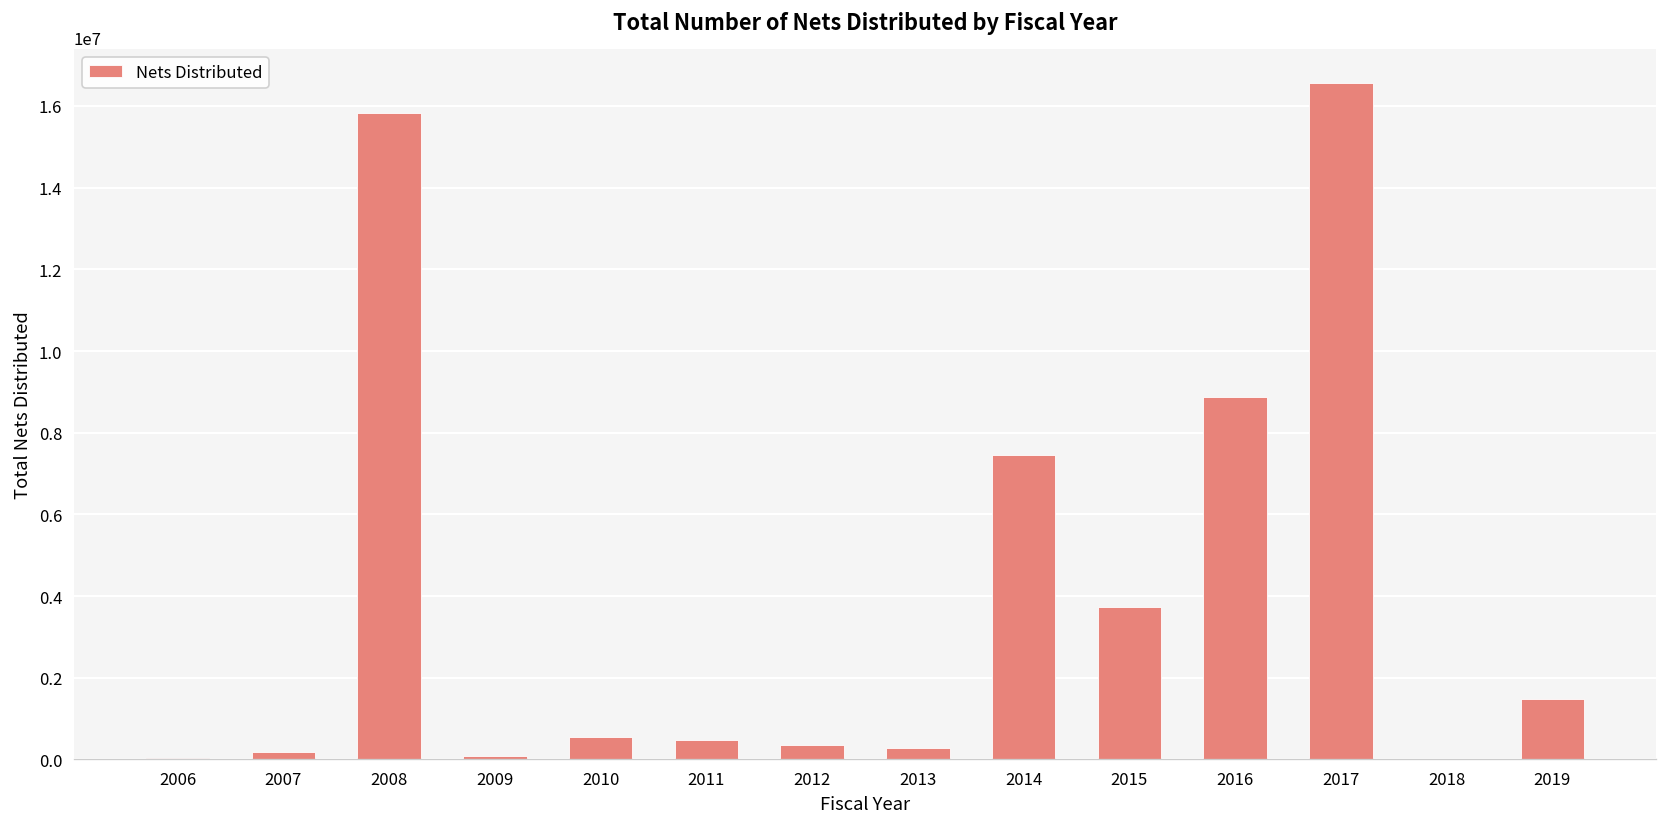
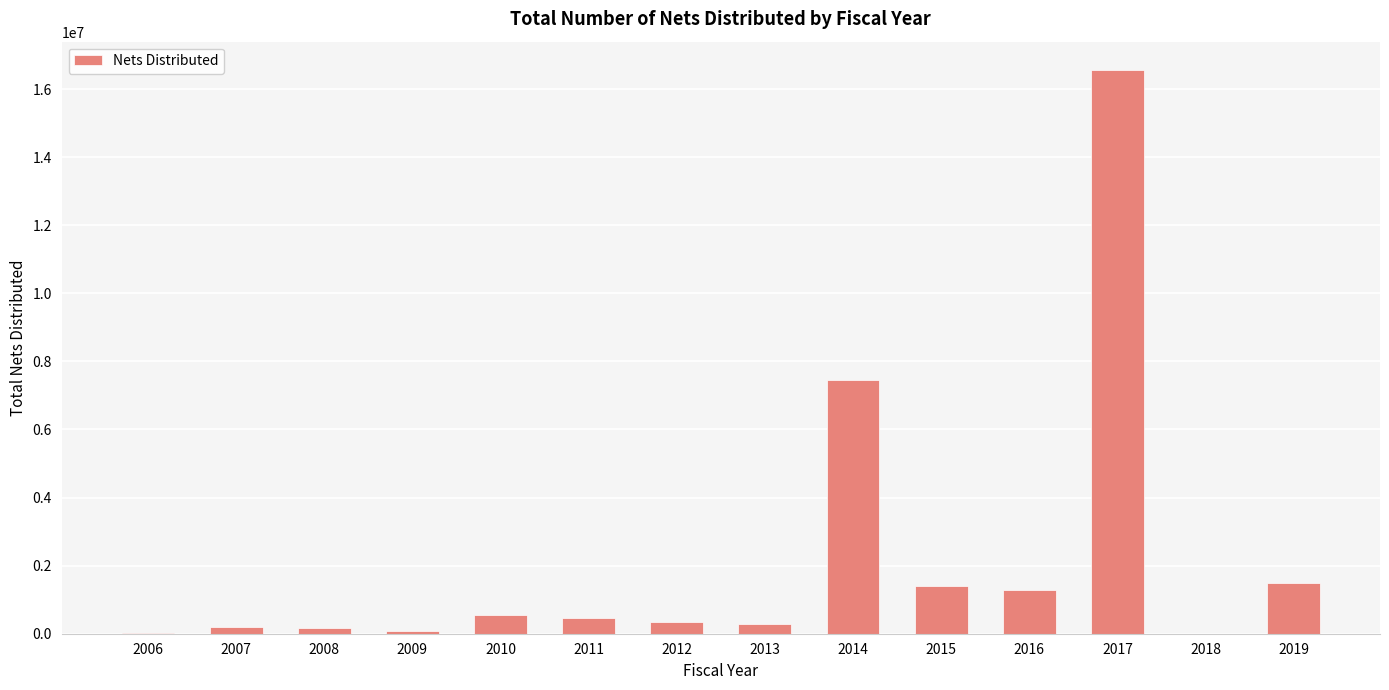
2008: 15800000 -> 200000
2015: 3700000 -> 1400000
2016: 8900000 -> 1300000
